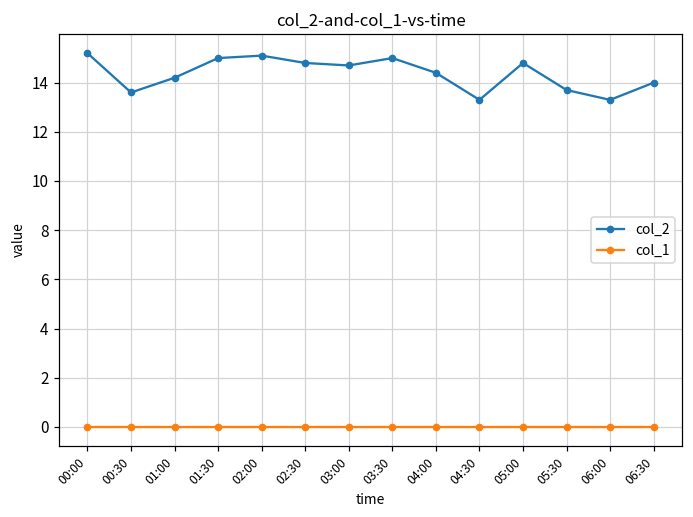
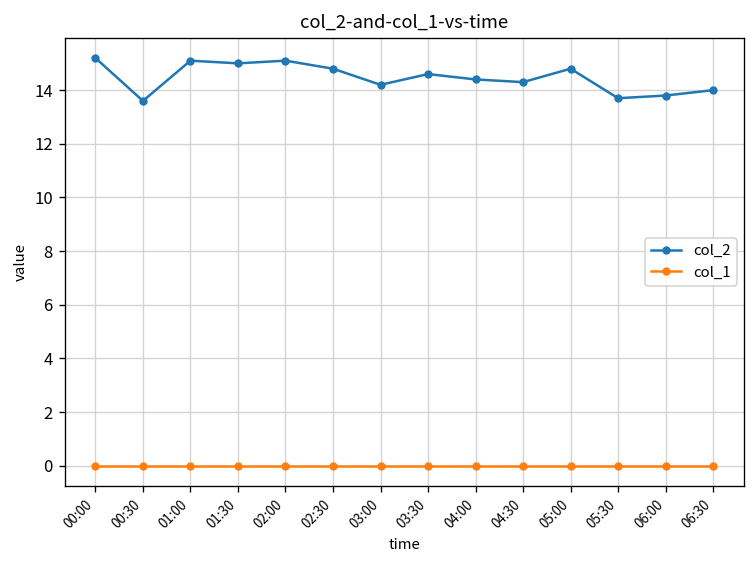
col_2, 01:00: 14.2 -> 15.1
col_2, 03:00: 14.7 -> 14.2
col_2, 03:30: 15.0 -> 14.6
col_2, 04:30: 13.3 -> 14.3
col_2, 06:00: 13.3 -> 13.8
